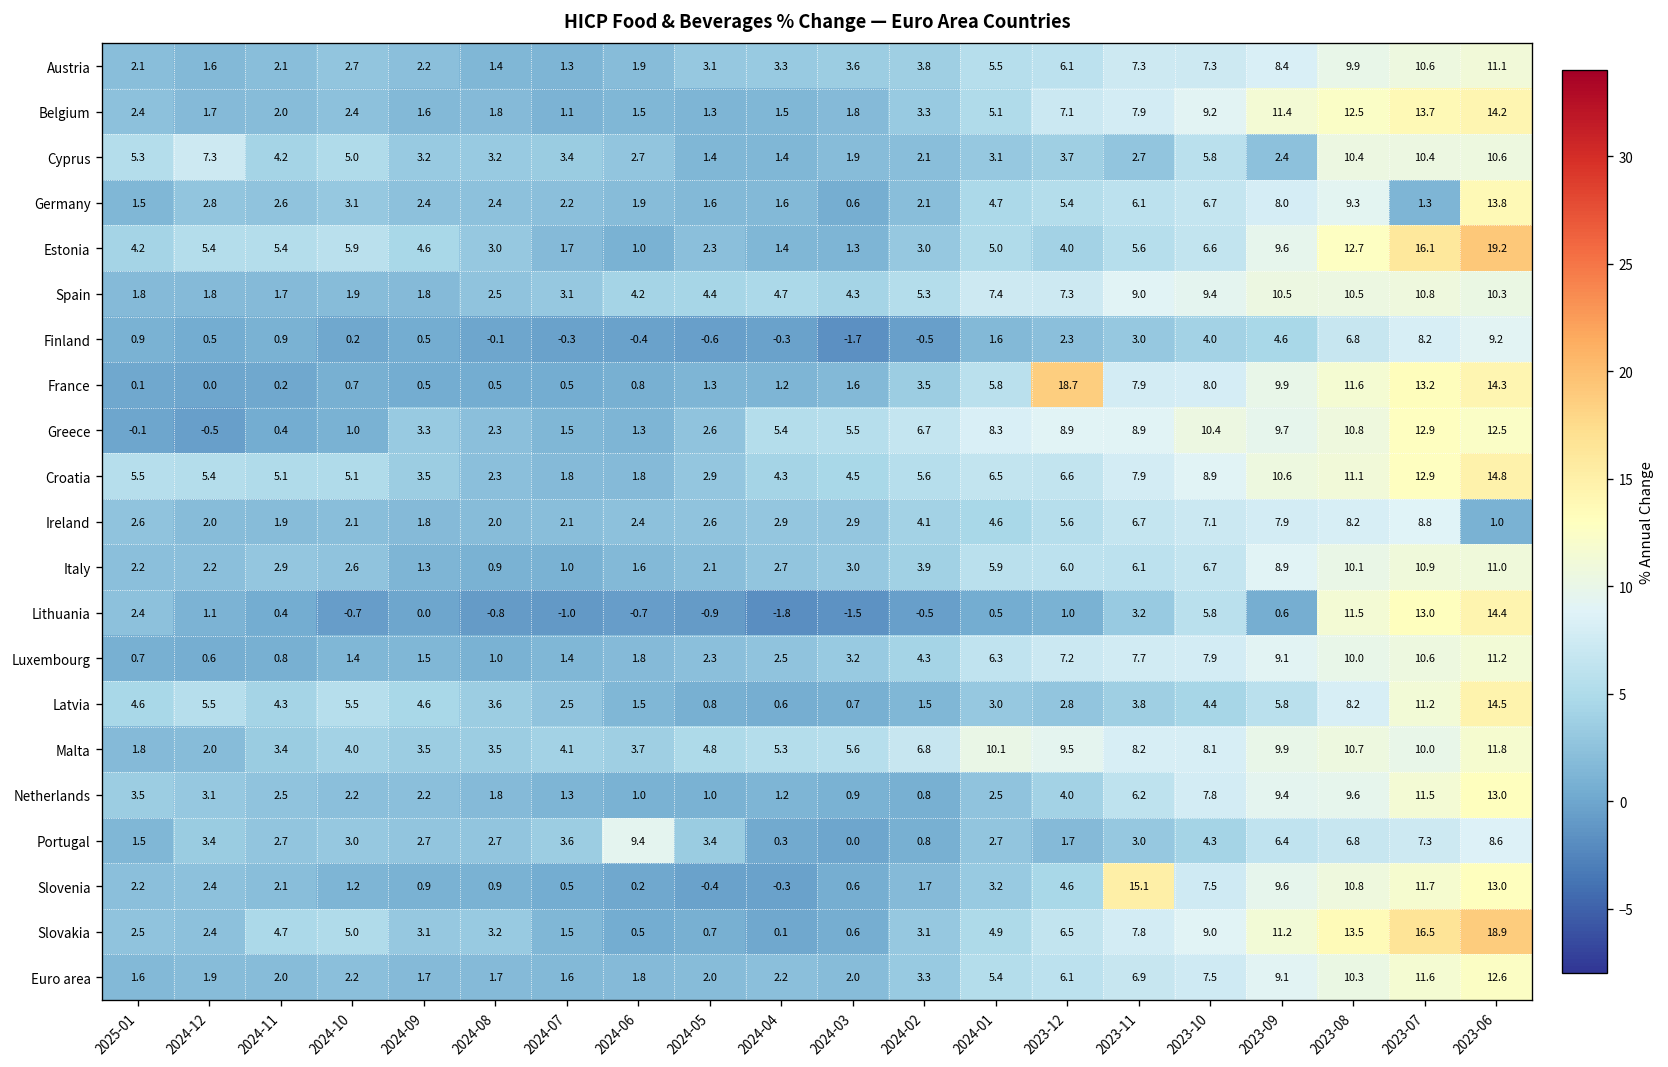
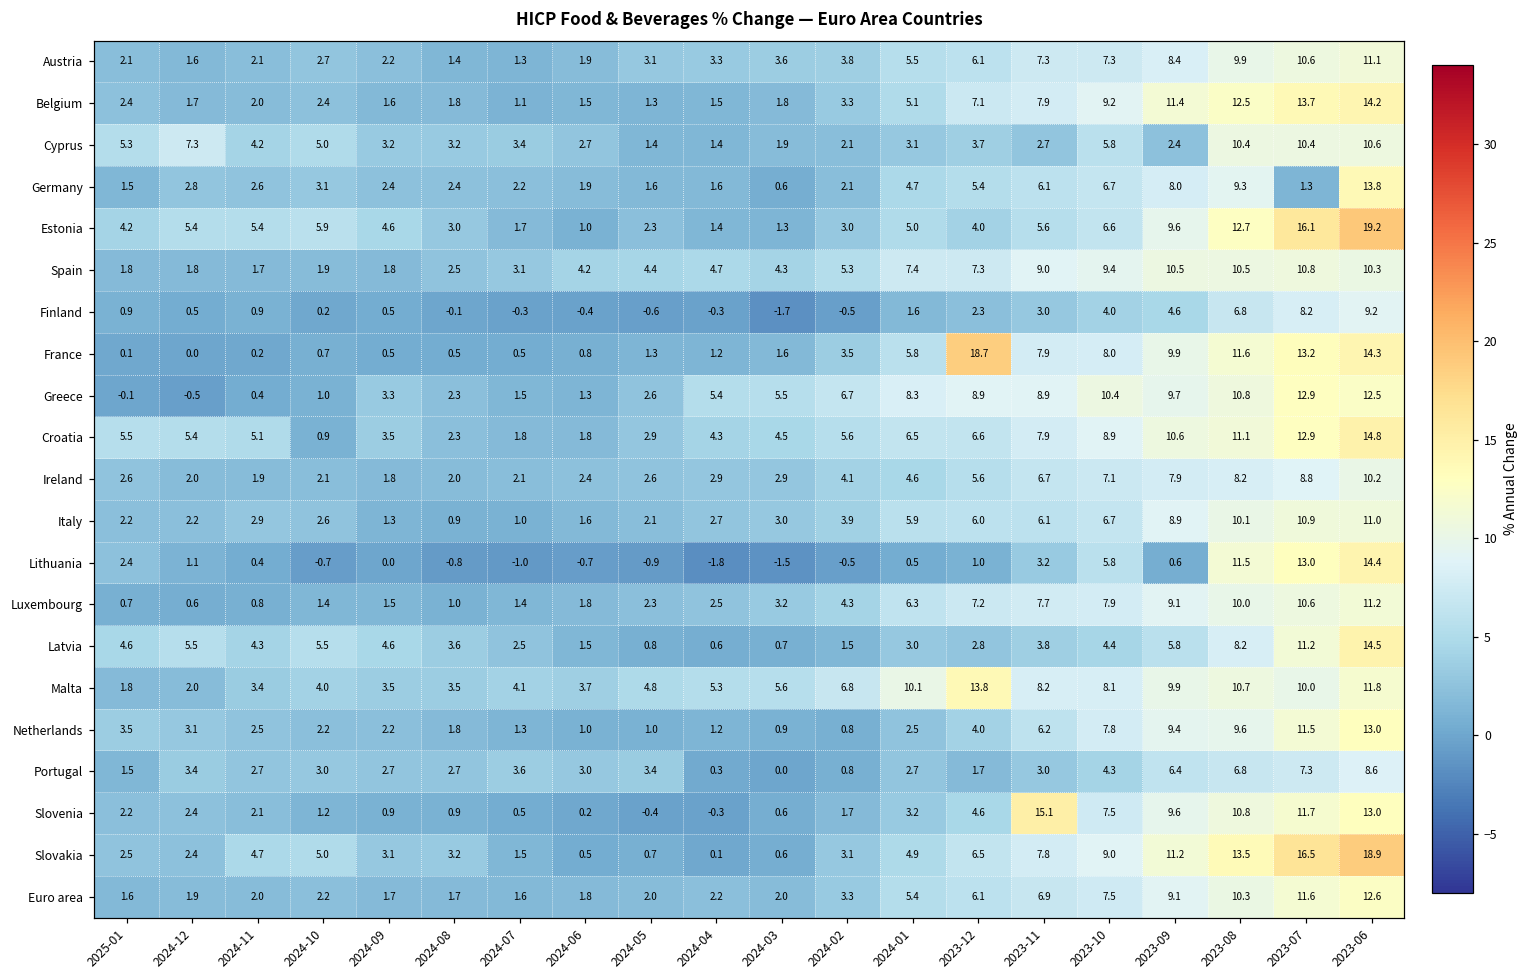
Croatia, 2024-10: 5.1 -> 0.9
Ireland, 2023-06: 1.0 -> 10.2
Malta, 2023-12: 9.5 -> 13.8
Portugal, 2024-06: 9.4 -> 3.0
